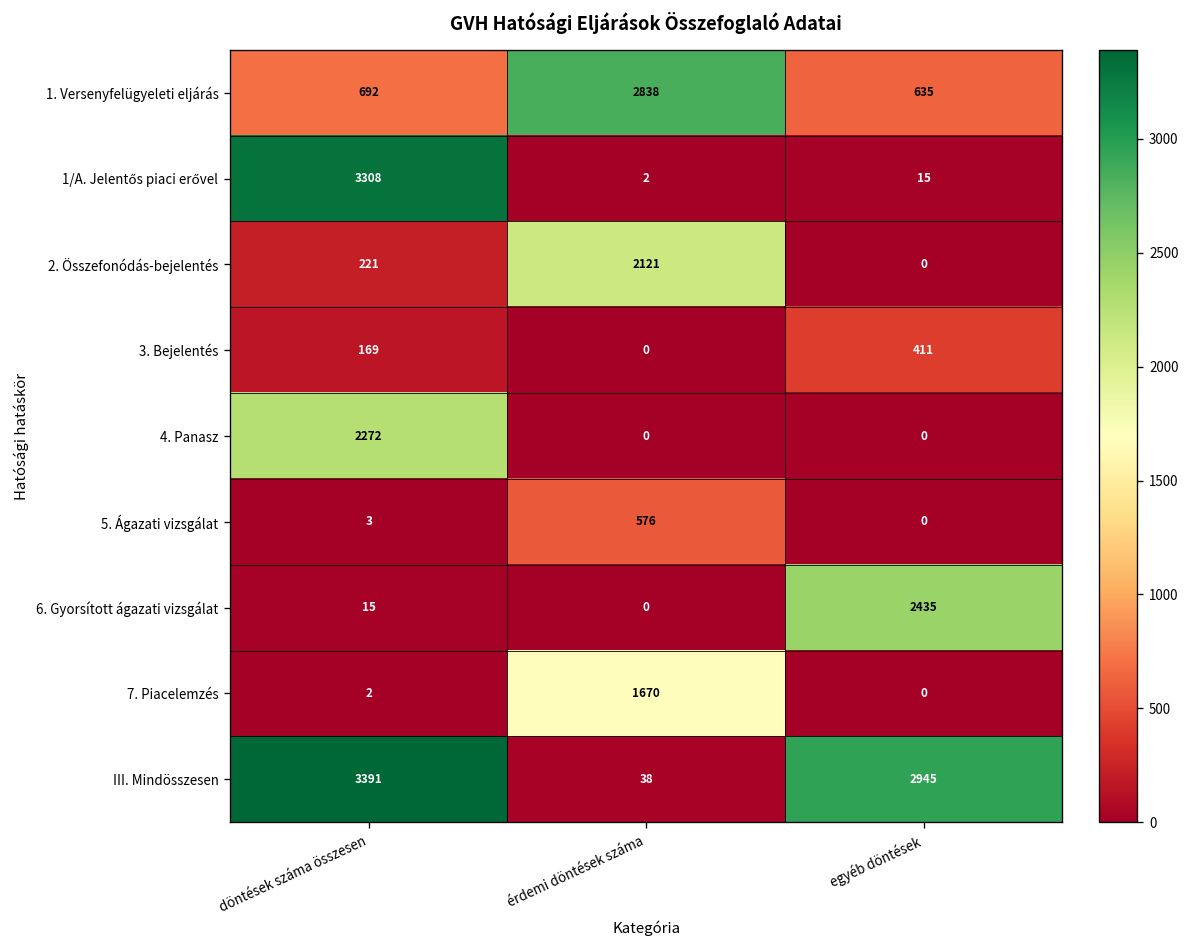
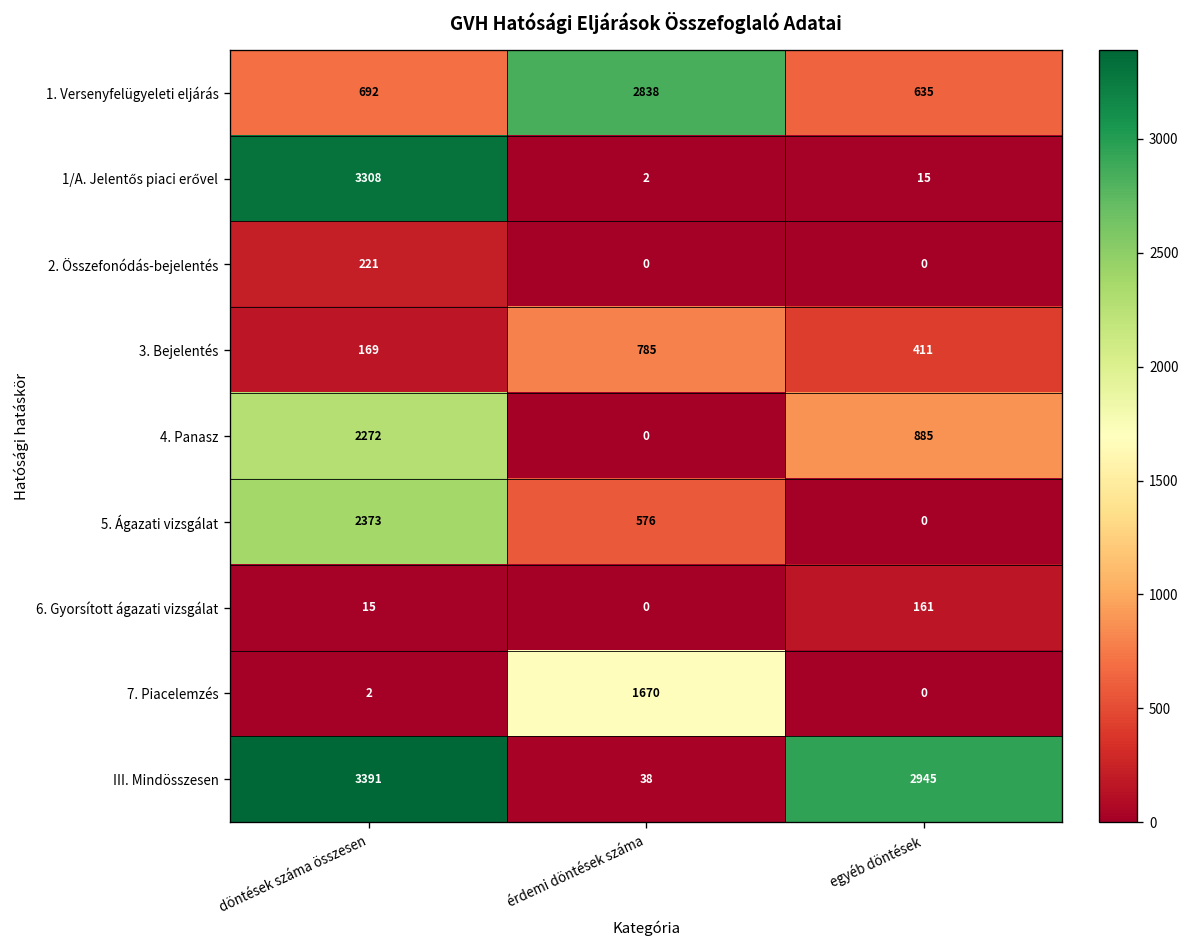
2. Összefonódás-bejelentés, érdemi döntések száma: 2121 -> 0
3. Bejelentés, érdemi döntések száma: 0 -> 785
4. Panasz, egyéb döntések: 0 -> 885
5. Ágazati vizsgálat, döntések száma összesen: 3 -> 2373
6. Gyorsított ágazati vizsgálat, egyéb döntések: 2435 -> 161
